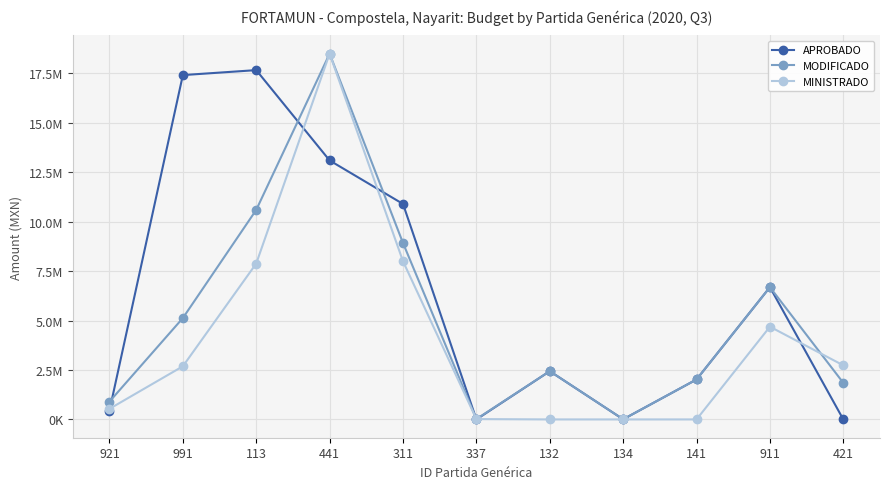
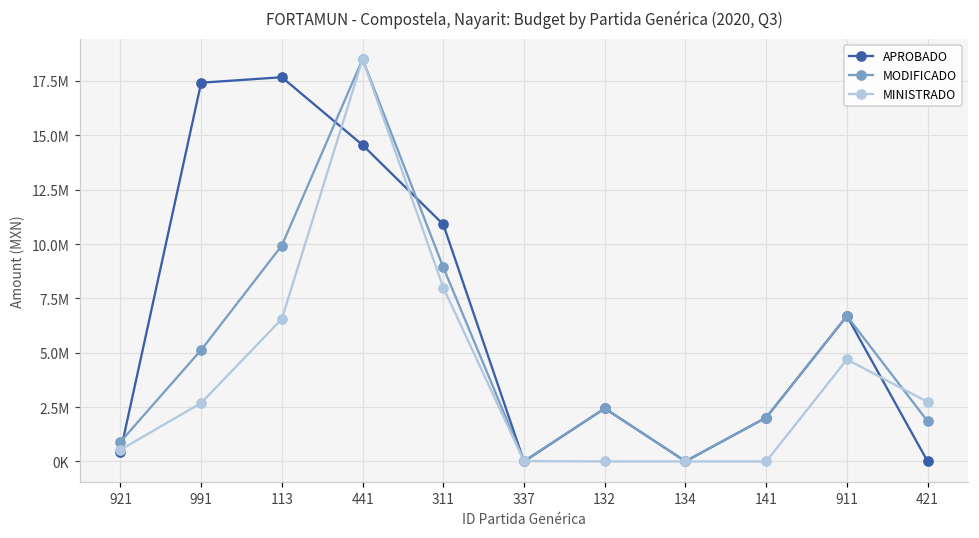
MODIFICADO, 113: 10600000 -> 9900000
MINISTRADO, 113: 7900000 -> 6600000
APROBADO, 441: 13100000 -> 14600000
